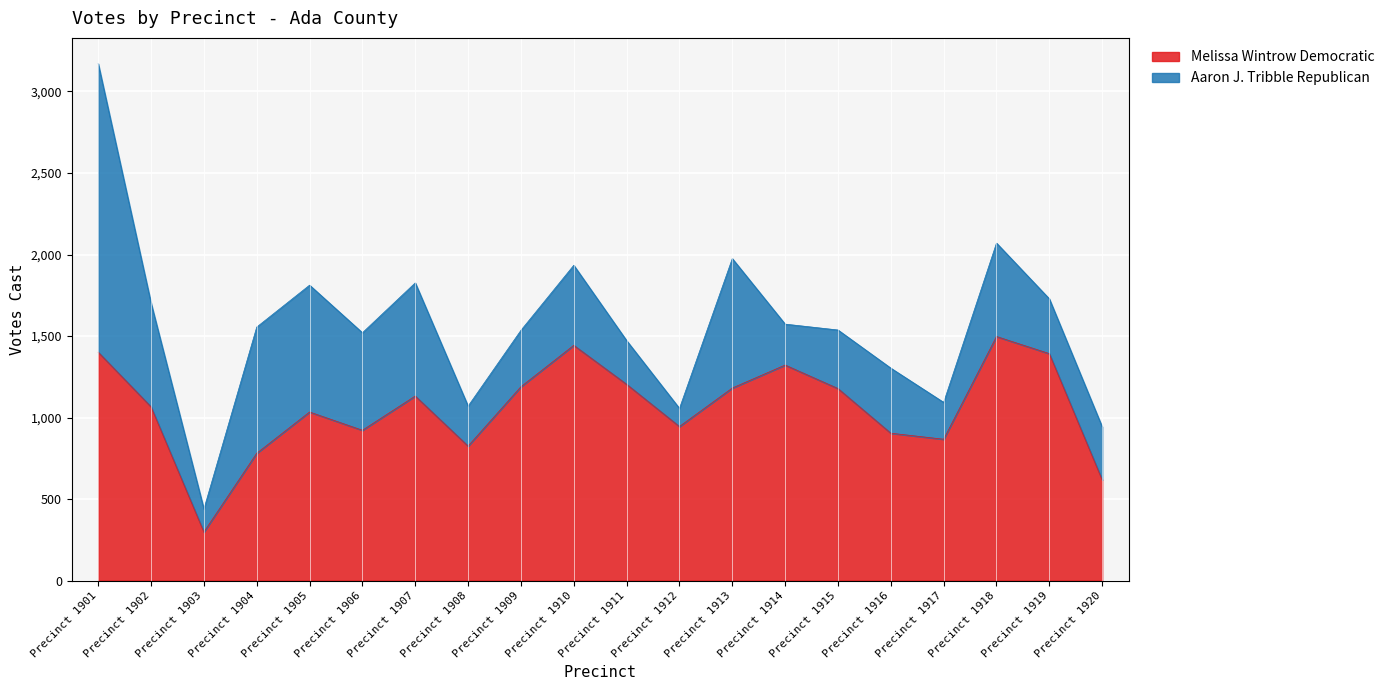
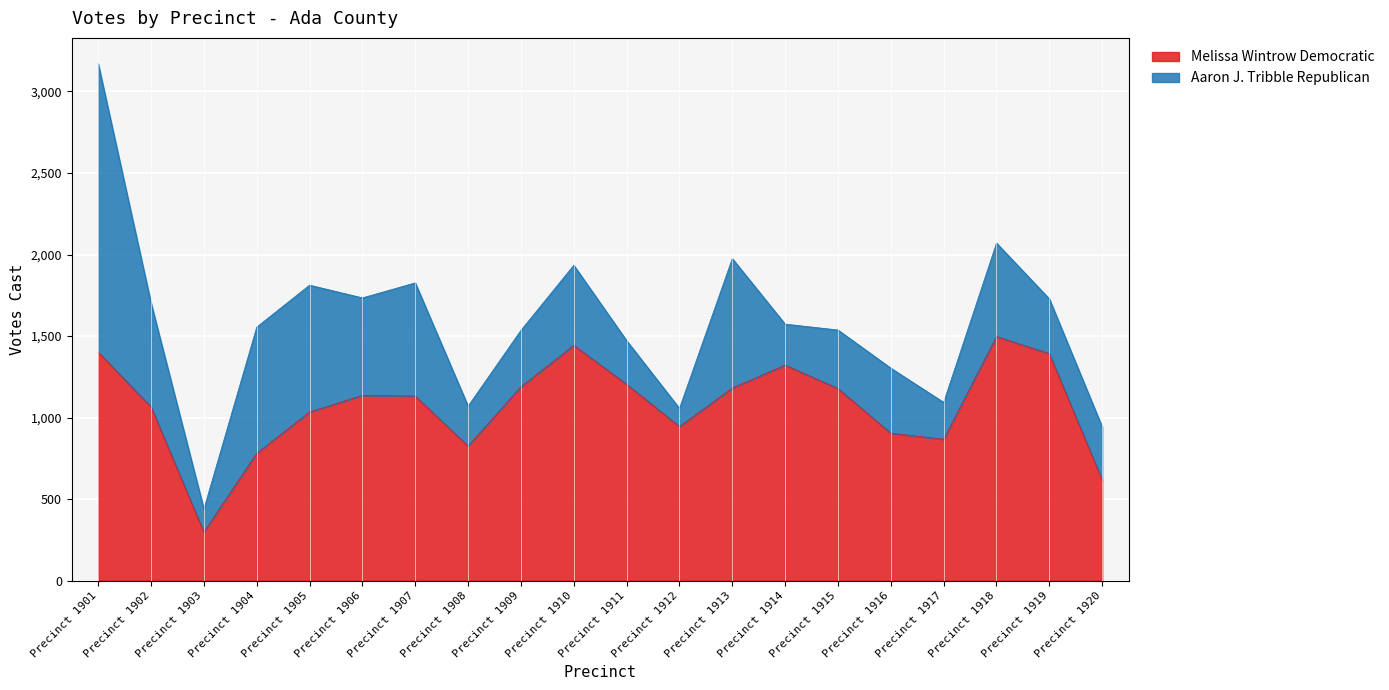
Melissa Wintrow Democratic, Precinct 1906: 920 -> 1,140
